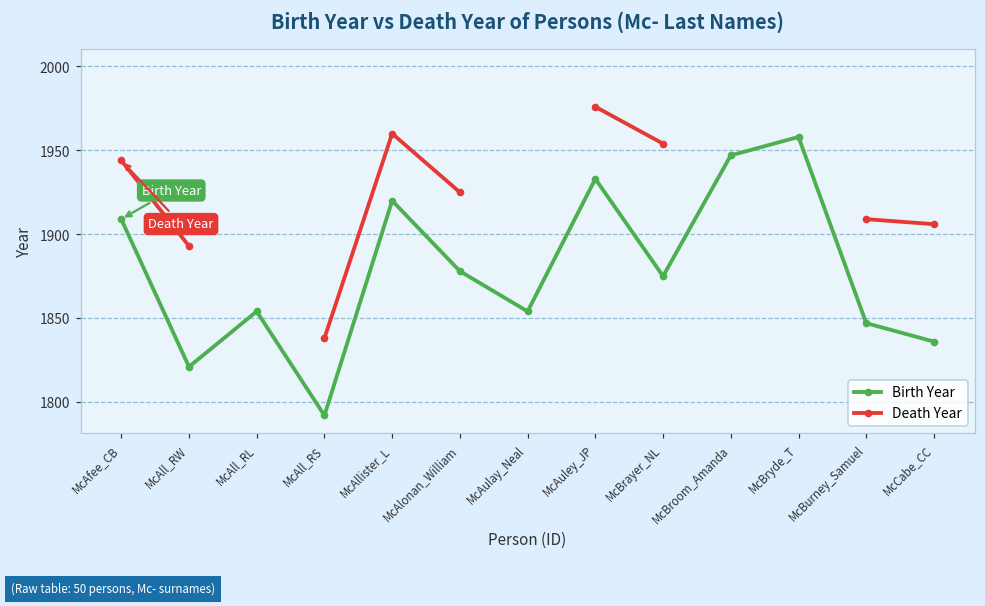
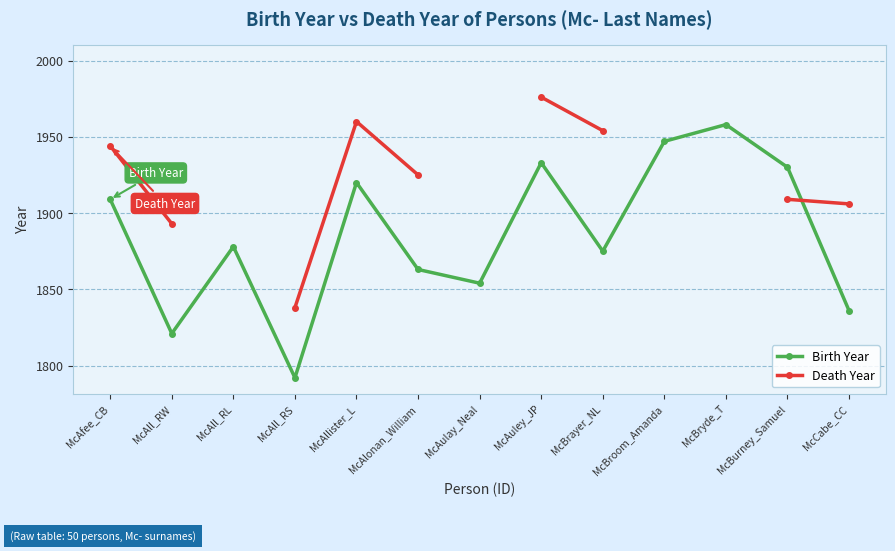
Birth Year, McAll_RL: 1854 -> 1878
Birth Year, McAlonan_William: 1878 -> 1863
Birth Year, McBurney_Samuel: 1847 -> 1930
